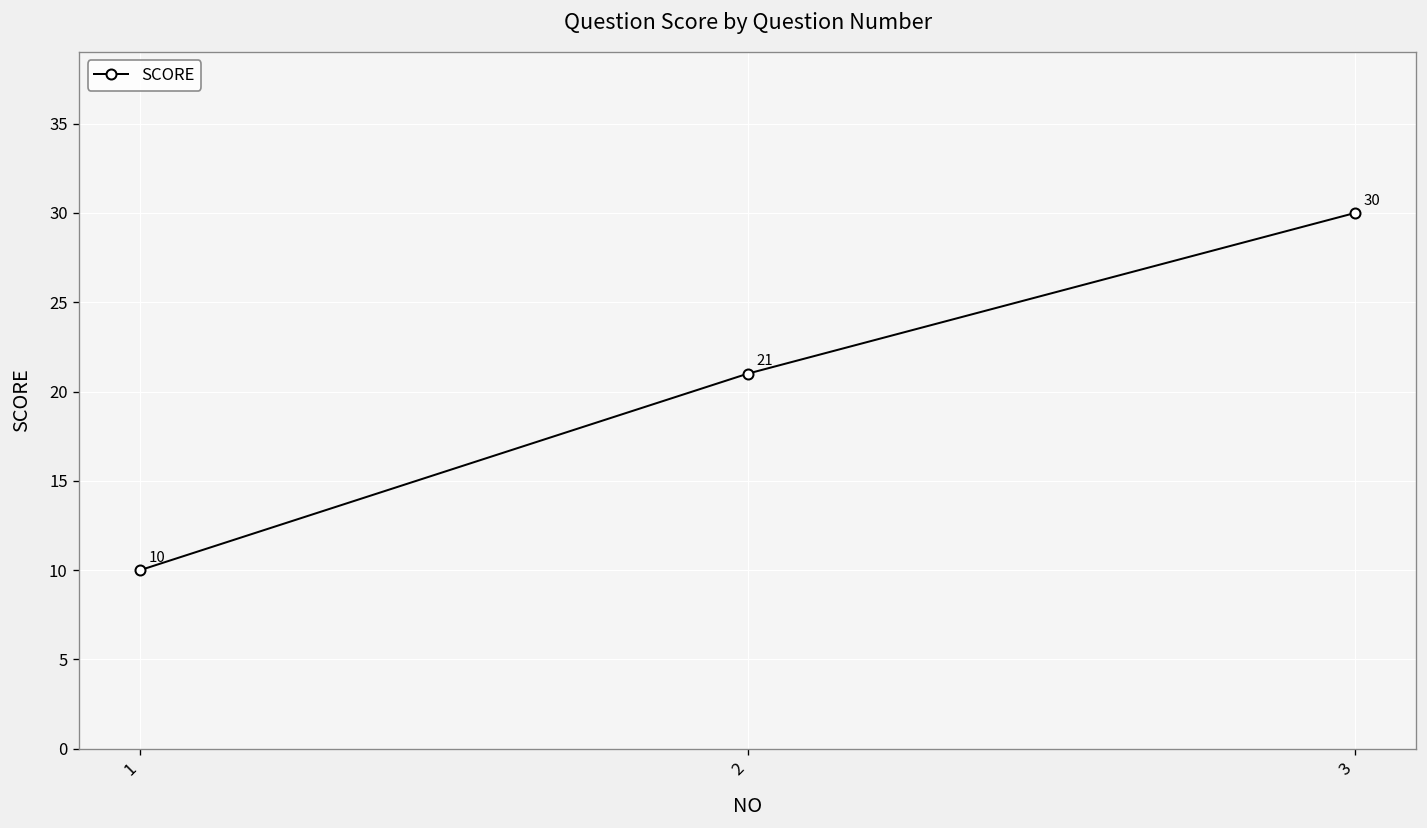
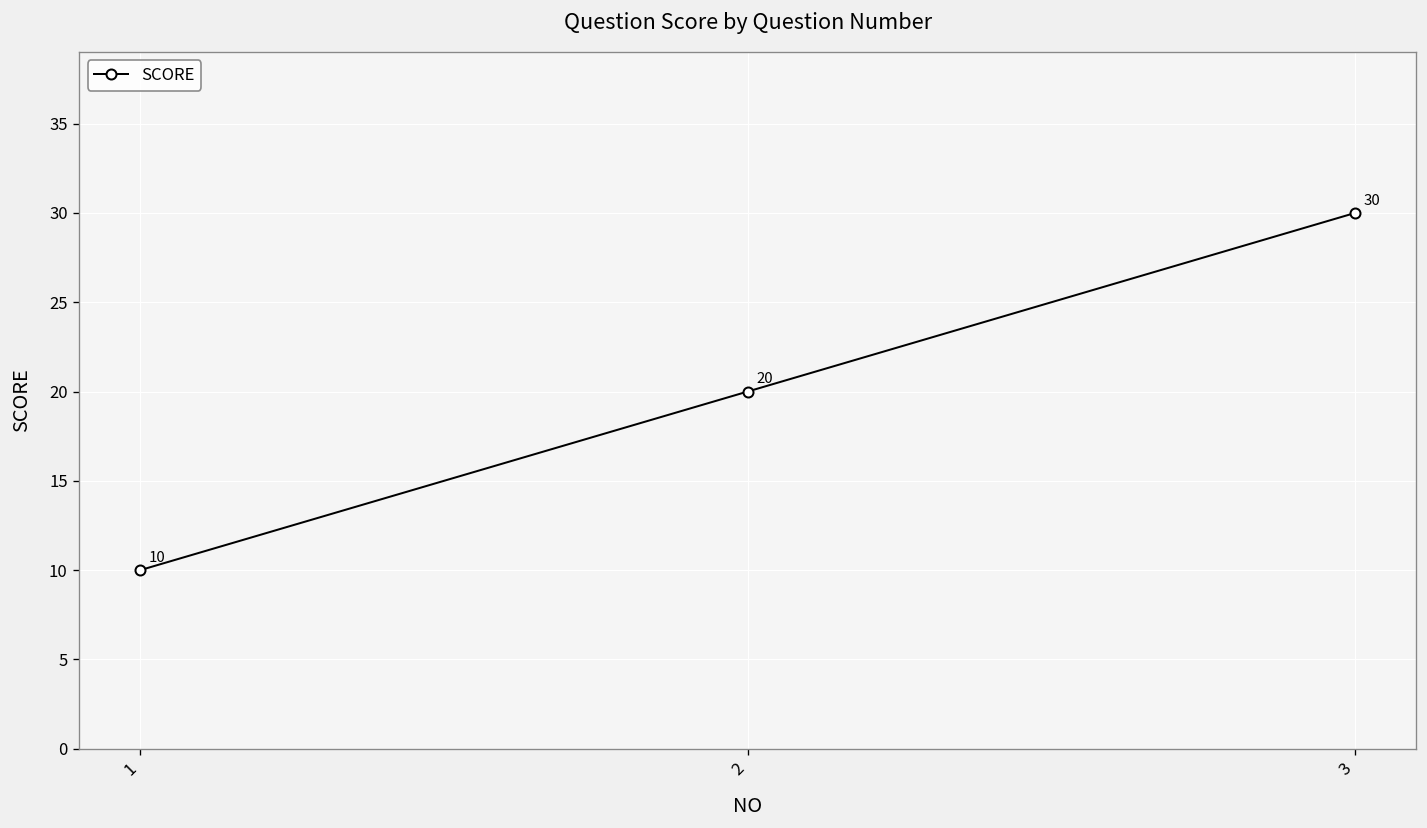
2: 21 -> 20
